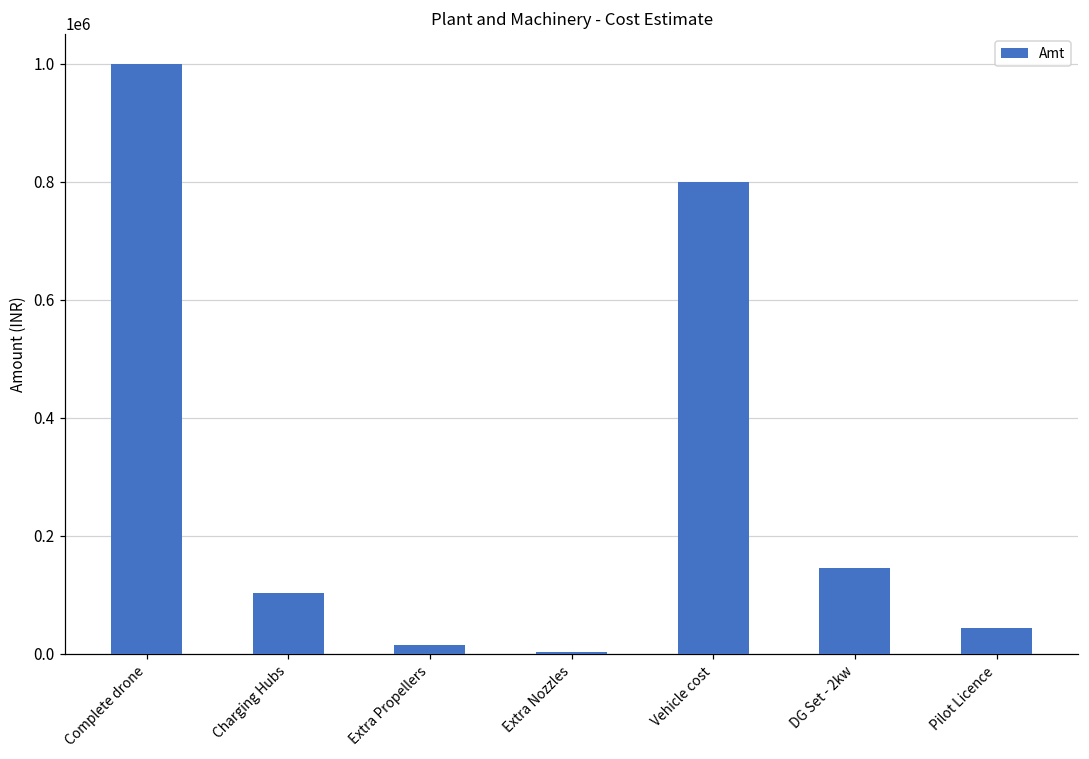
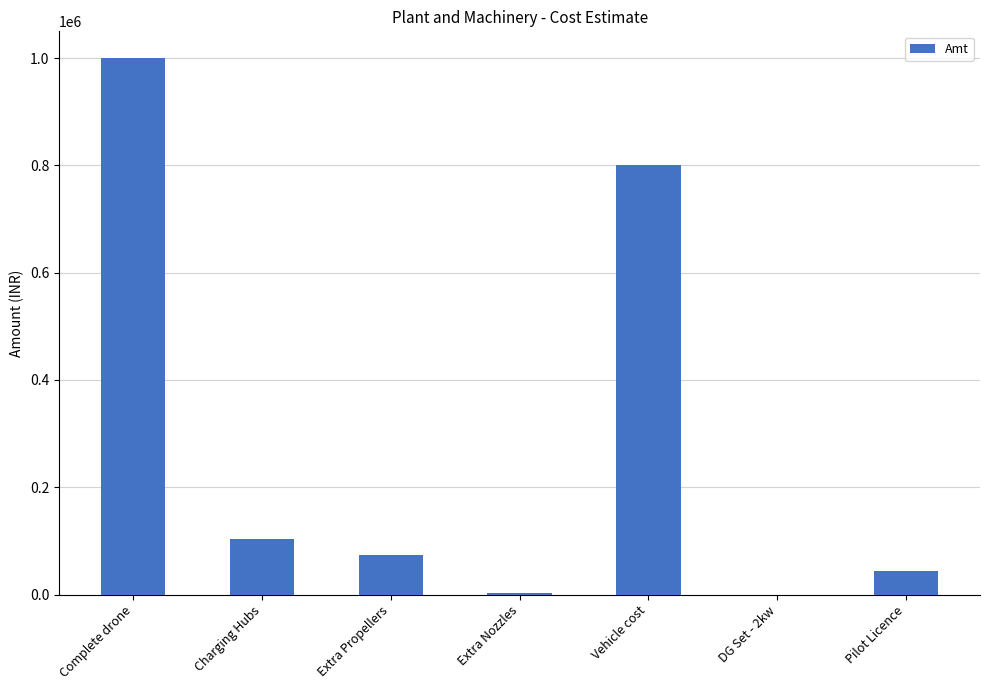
Extra Propellers: 20000 -> 70000
DG Set - 2kw: 150000 -> 0
